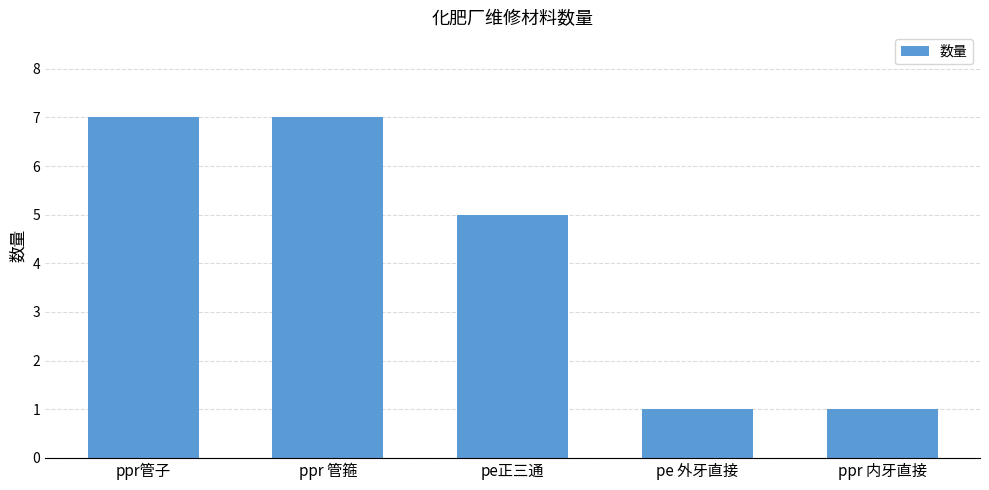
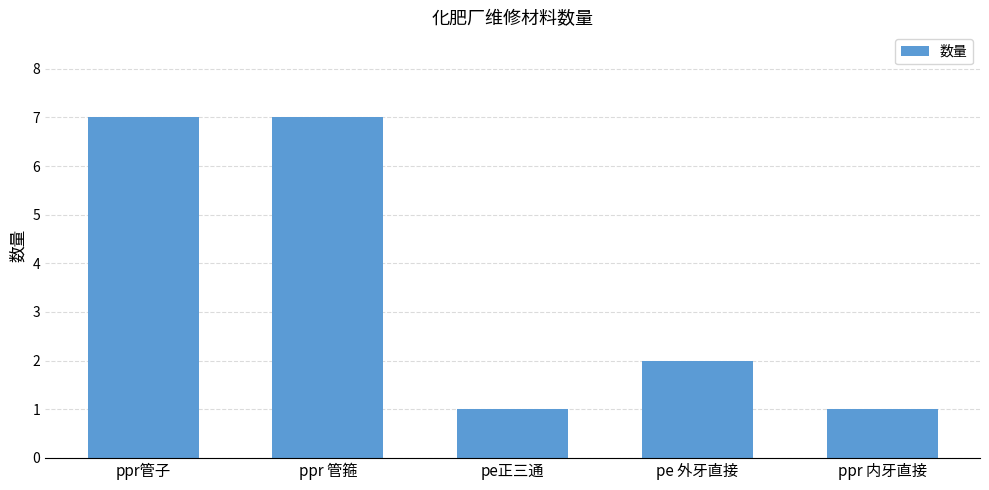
pe正三通: 5 -> 1
pe 外牙直接: 1 -> 2
